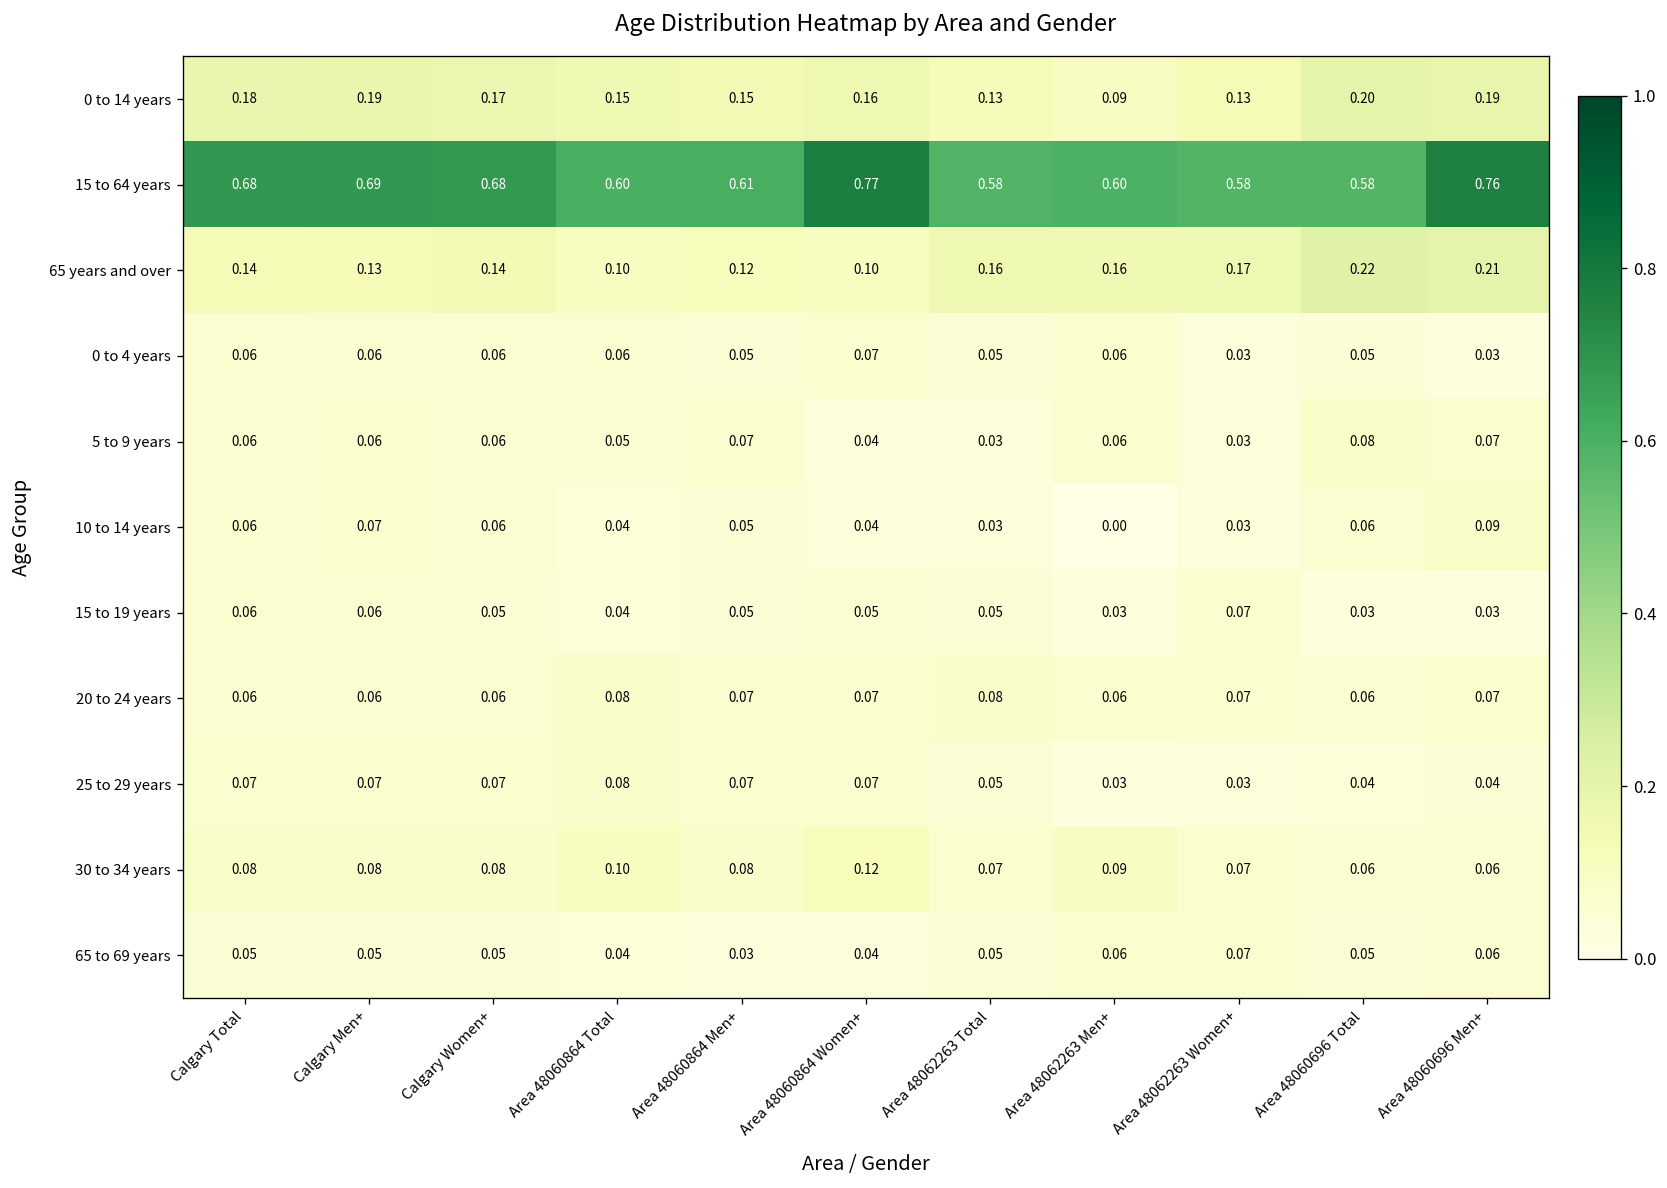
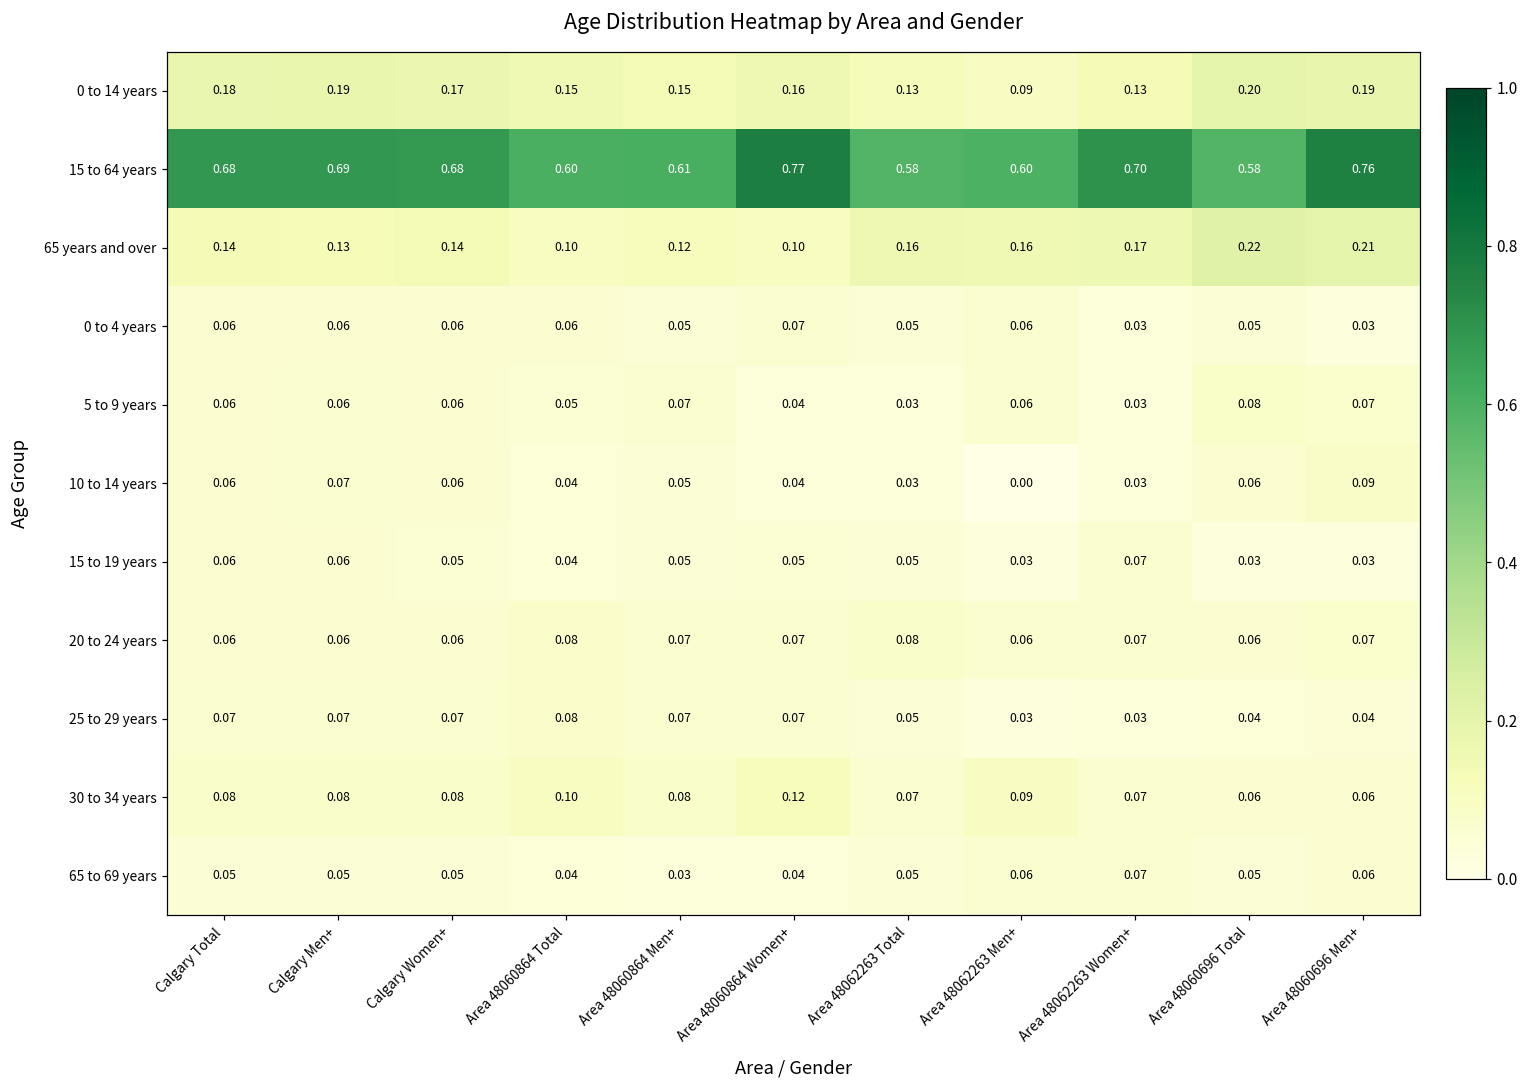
15 to 64 years, Area 48062263 Women+: 0.58 -> 0.70
